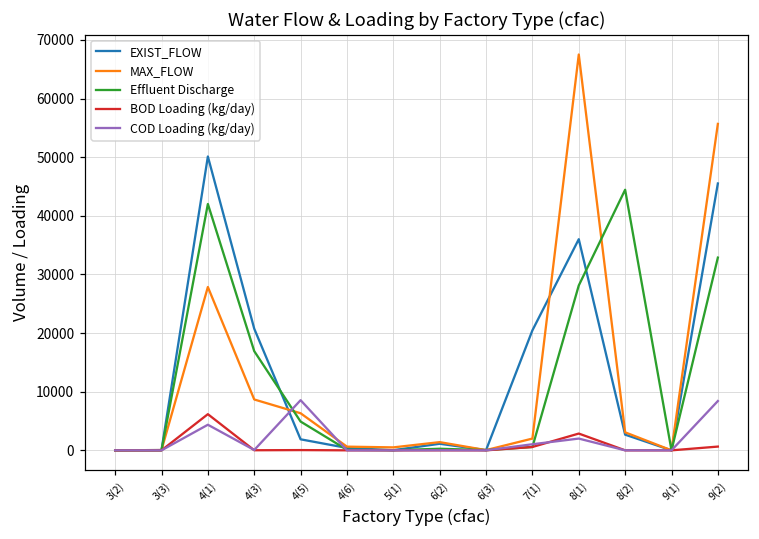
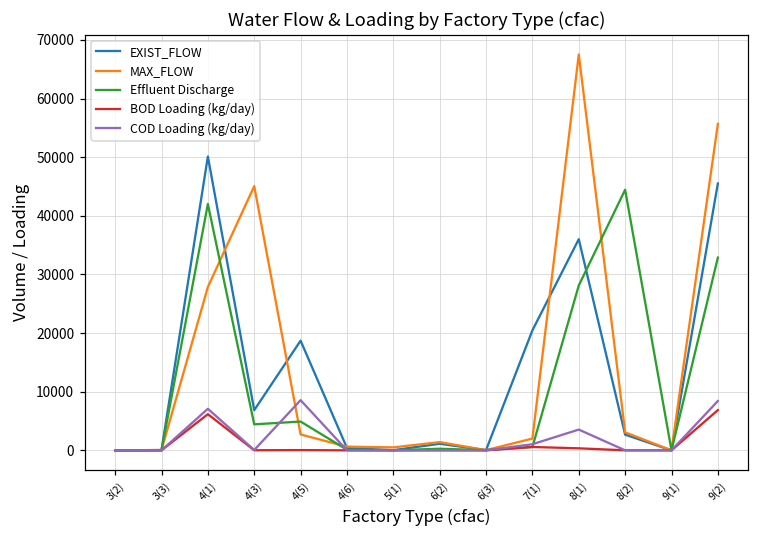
COD Loading (kg/day), 4(1): 4000 -> 7000
EXIST_FLOW, 4(3): 21000 -> 7000
MAX_FLOW, 4(3): 9000 -> 45000
Effluent Discharge, 4(3): 17000 -> 4000
EXIST_FLOW, 4(5): 2000 -> 19000
MAX_FLOW, 4(5): 6000 -> 3000
BOD Loading (kg/day), 8(1): 3000 -> 0
COD Loading (kg/day), 8(1): 2000 -> 4000
BOD Loading (kg/day), 9(2): 1000 -> 7000
